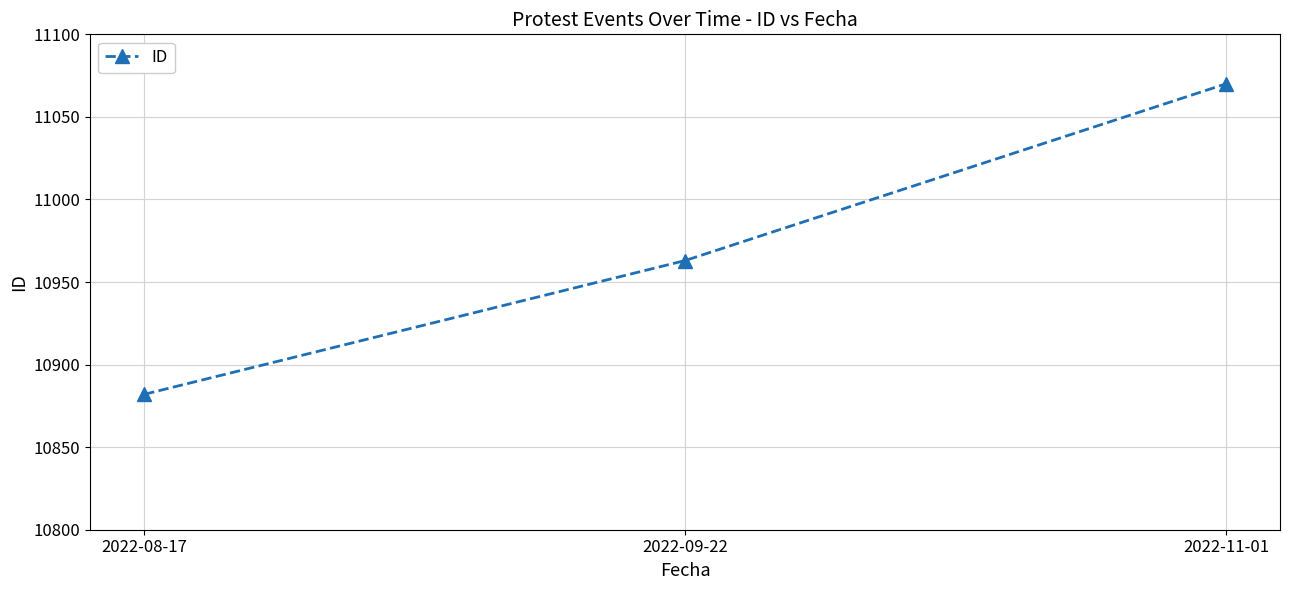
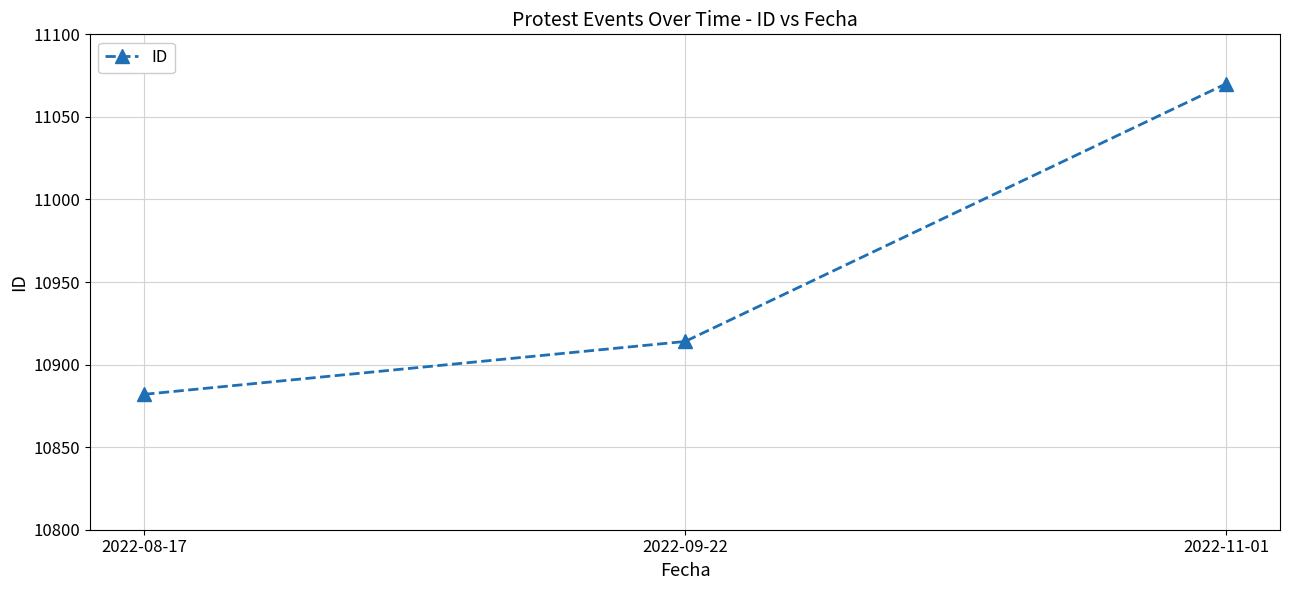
2022-09-22: 10963 -> 10914
